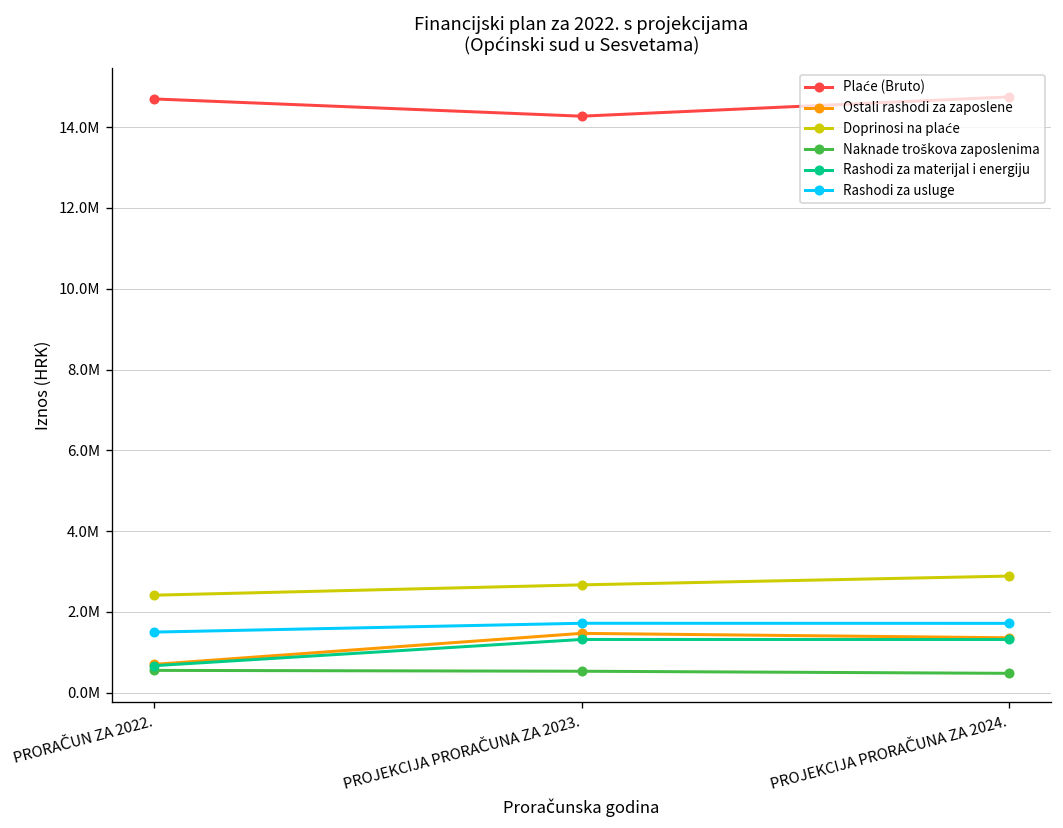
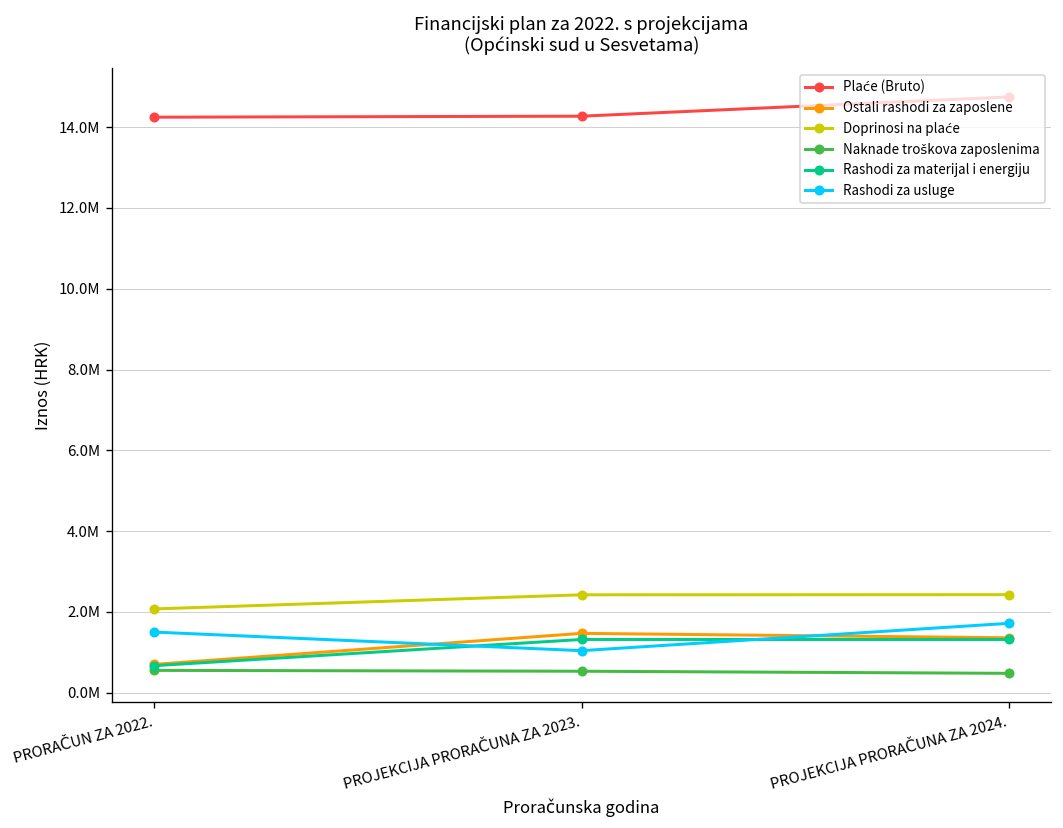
Plaće (Bruto), PRORAČUN ZA 2022.: 14700000 -> 14200000
Doprinosi na plaće, PRORAČUN ZA 2022.: 2400000 -> 2100000
Doprinosi na plaće, PROJEKCIJA PRORAČUNA ZA 2023.: 2700000 -> 2400000
Rashodi za usluge, PROJEKCIJA PRORAČUNA ZA 2023.: 1700000 -> 1000000
Doprinosi na plaće, PROJEKCIJA PRORAČUNA ZA 2024.: 2900000 -> 2400000
